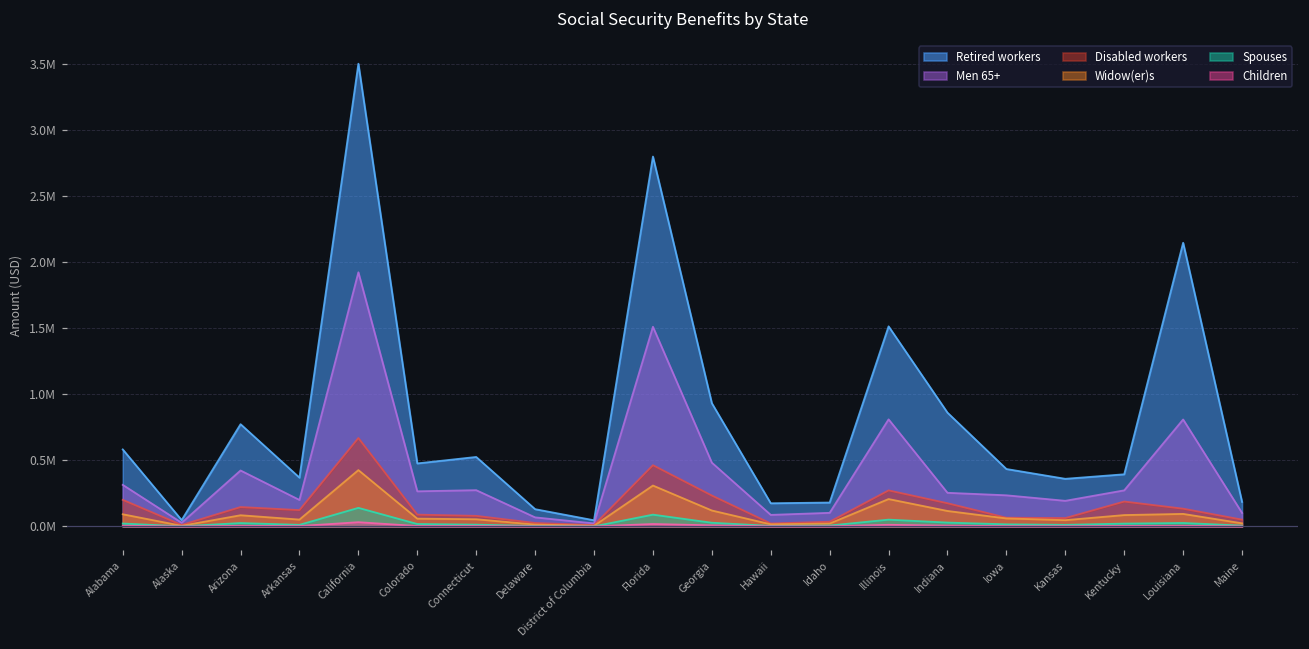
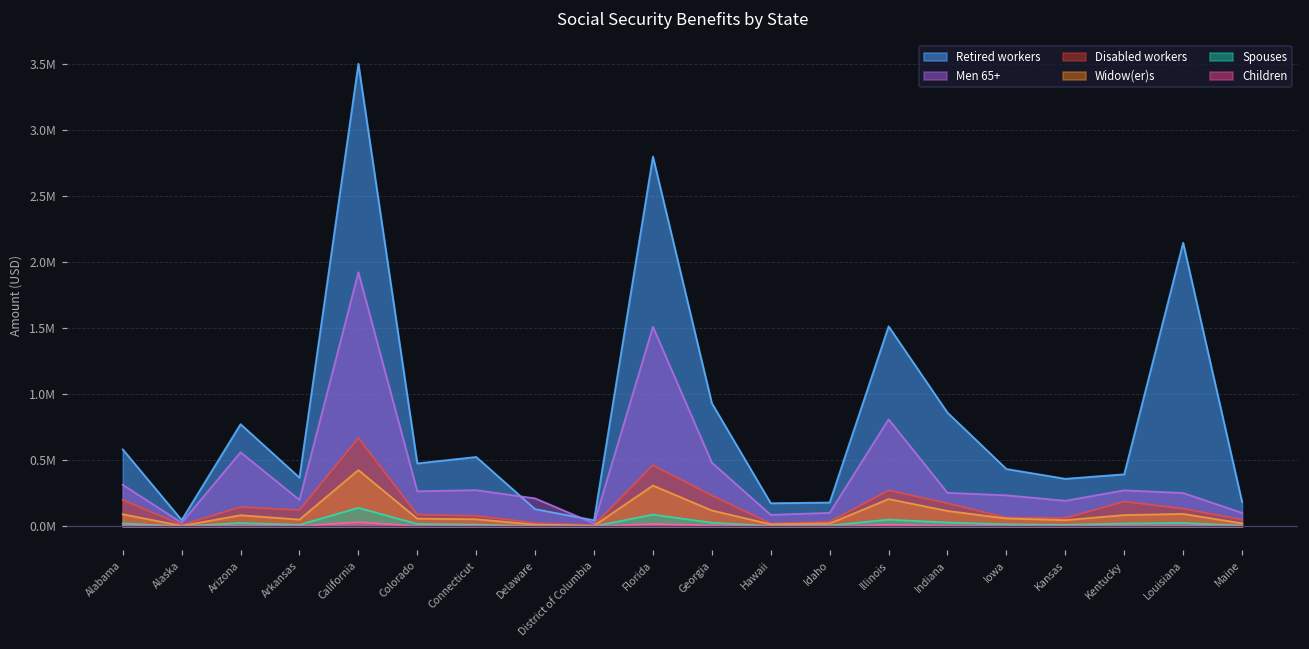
Men 65+, Arizona: 420000 -> 560000
Men 65+, Delaware: 70000 -> 210000
Men 65+, Louisiana: 810000 -> 250000
